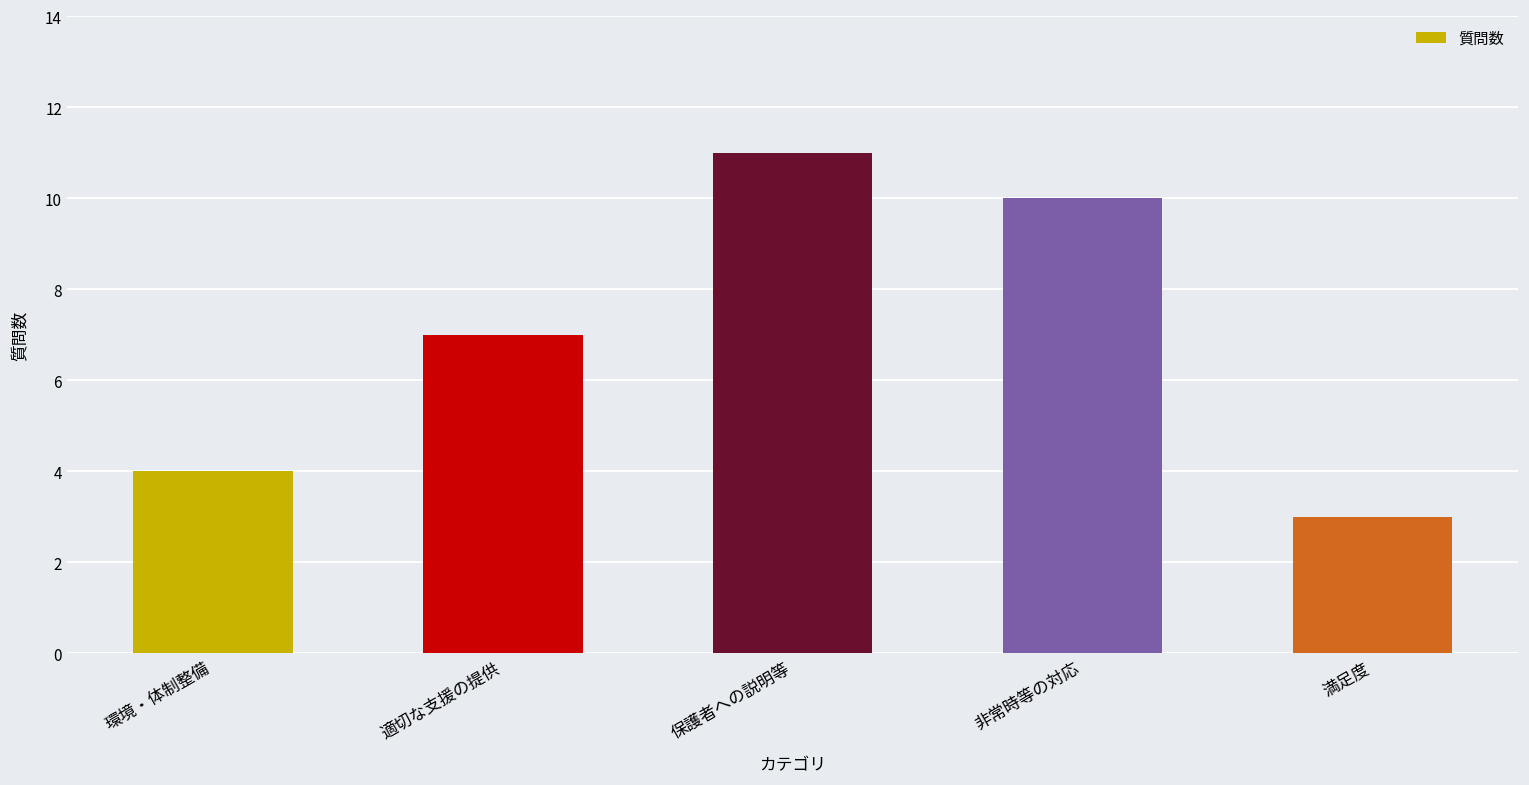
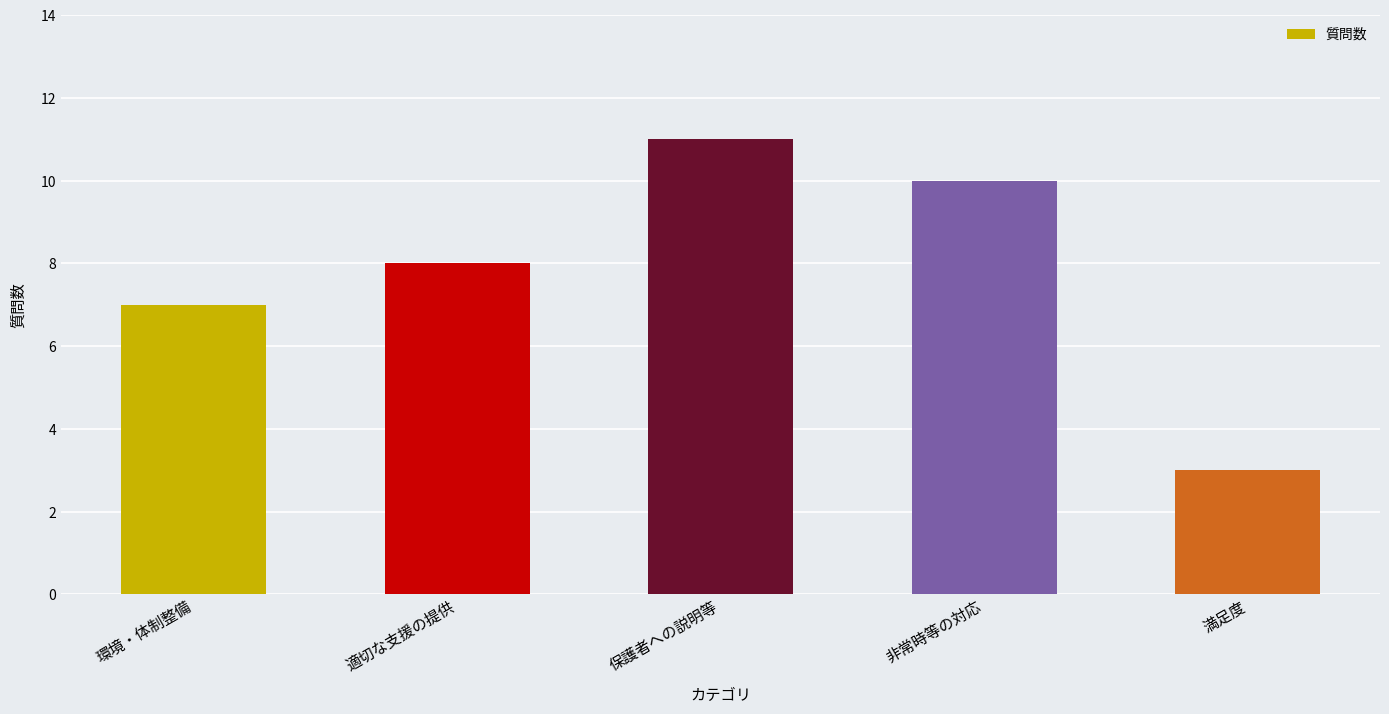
環境・体制整備: 4 -> 7
適切な支援の提供: 7 -> 8
